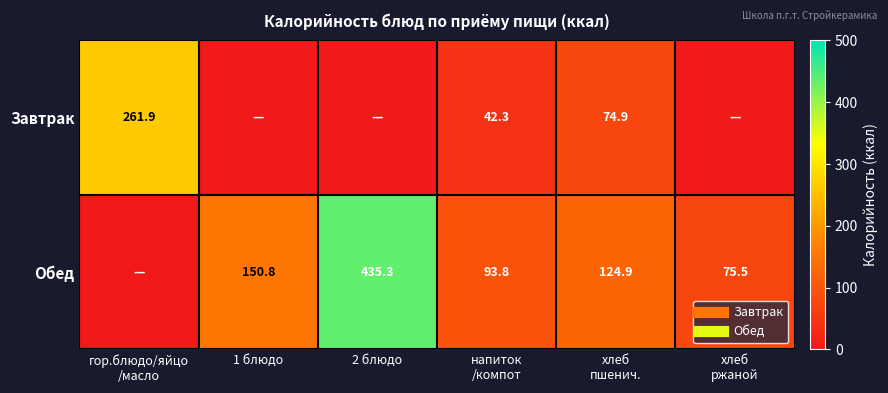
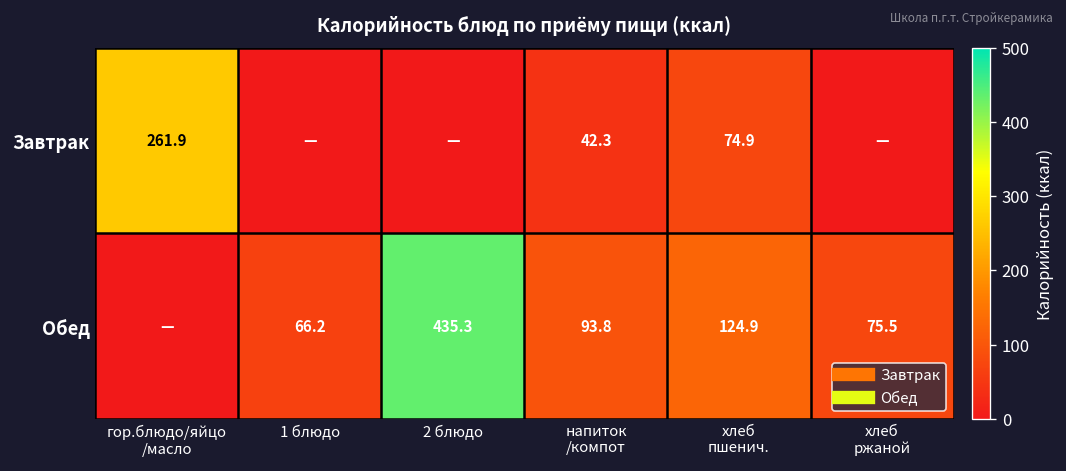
Обед, 1 блюдо: 150.8 -> 66.2
